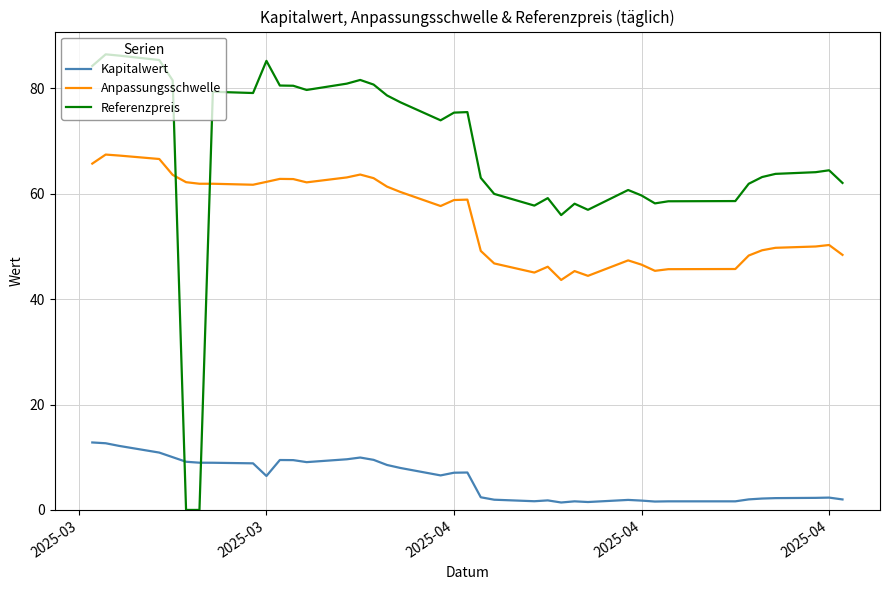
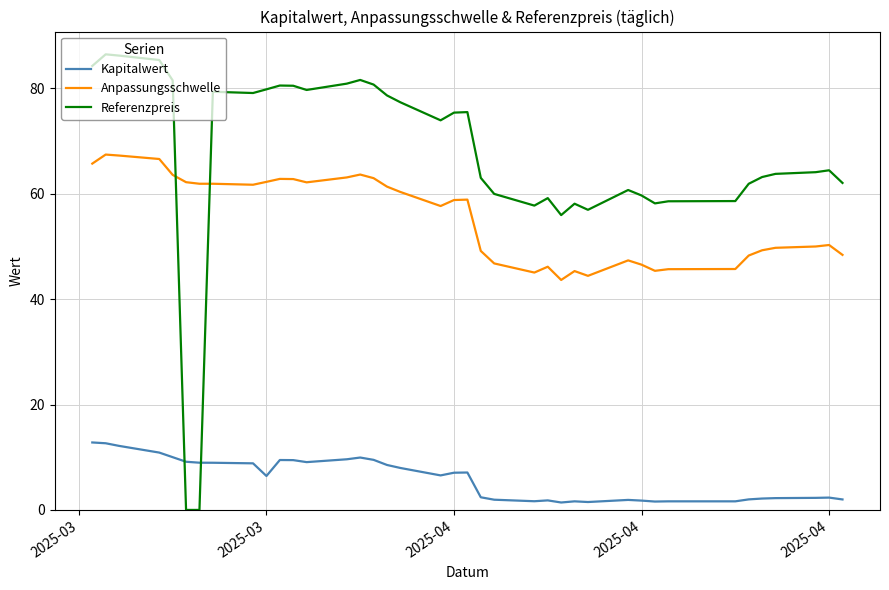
Referenzpreis, 2025-03: 85 -> 80
